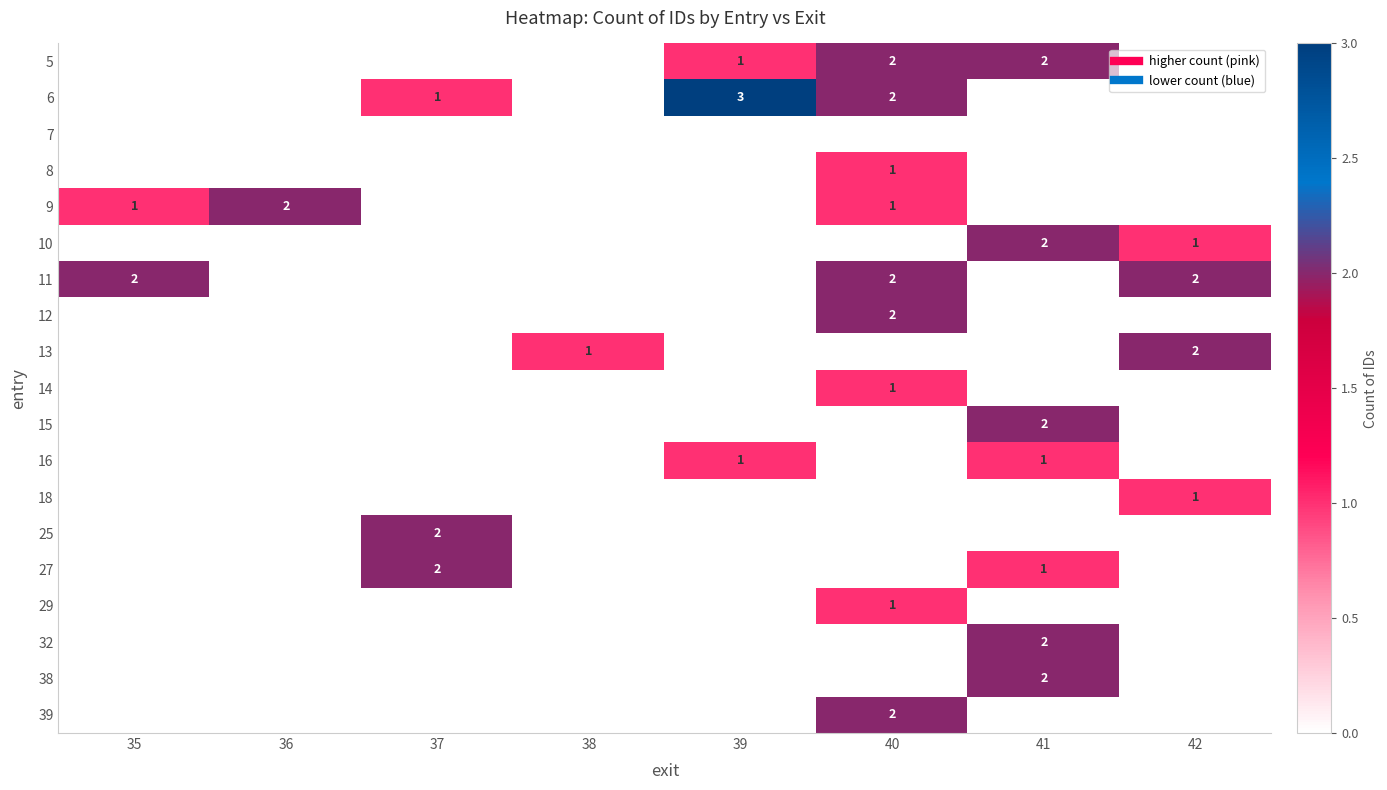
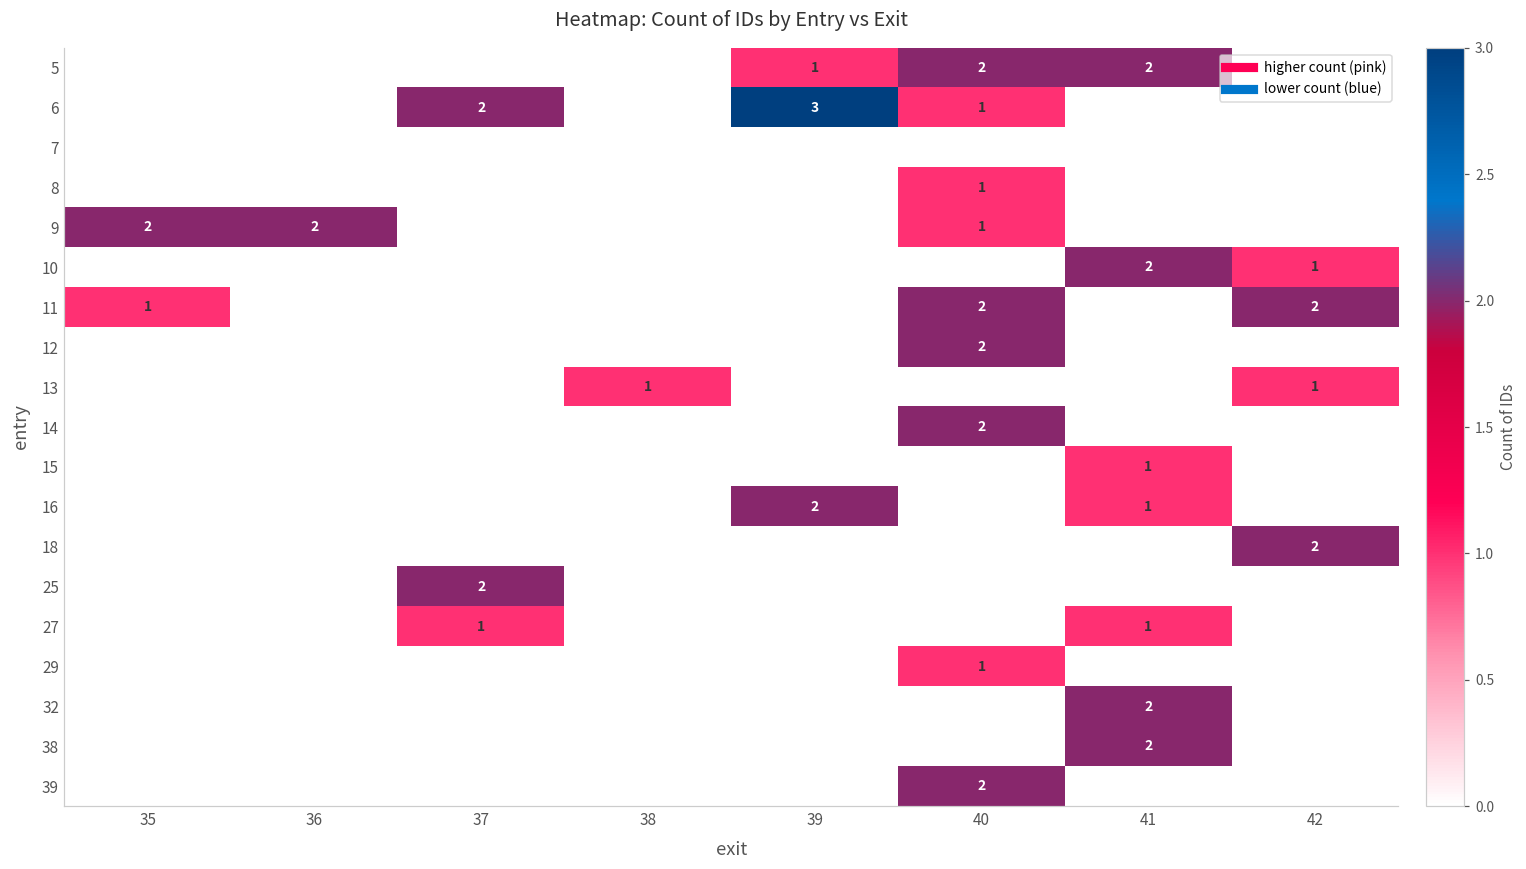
6, 37: 1 -> 2
6, 40: 2 -> 1
9, 35: 1 -> 2
11, 35: 2 -> 1
13, 42: 2 -> 1
14, 40: 1 -> 2
15, 41: 2 -> 1
16, 39: 1 -> 2
18, 42: 1 -> 2
27, 37: 2 -> 1
